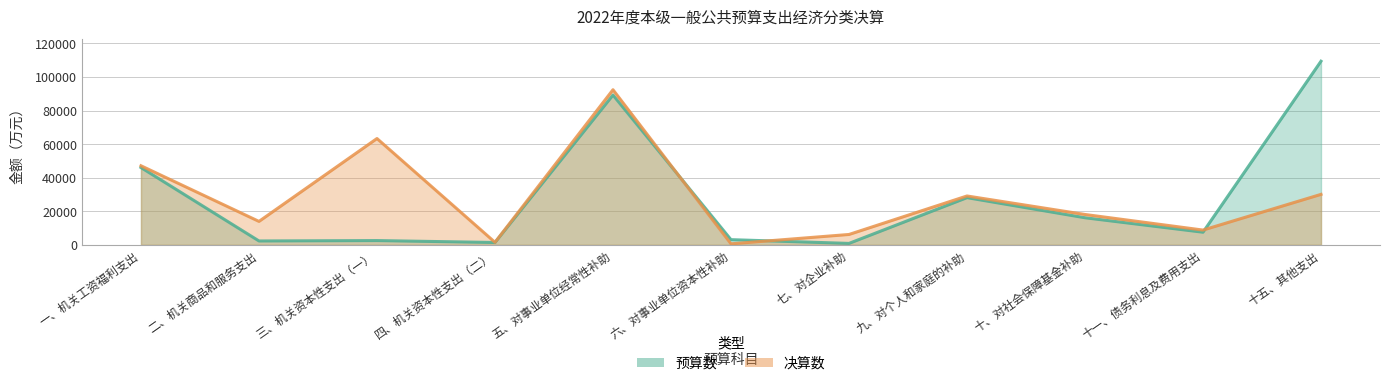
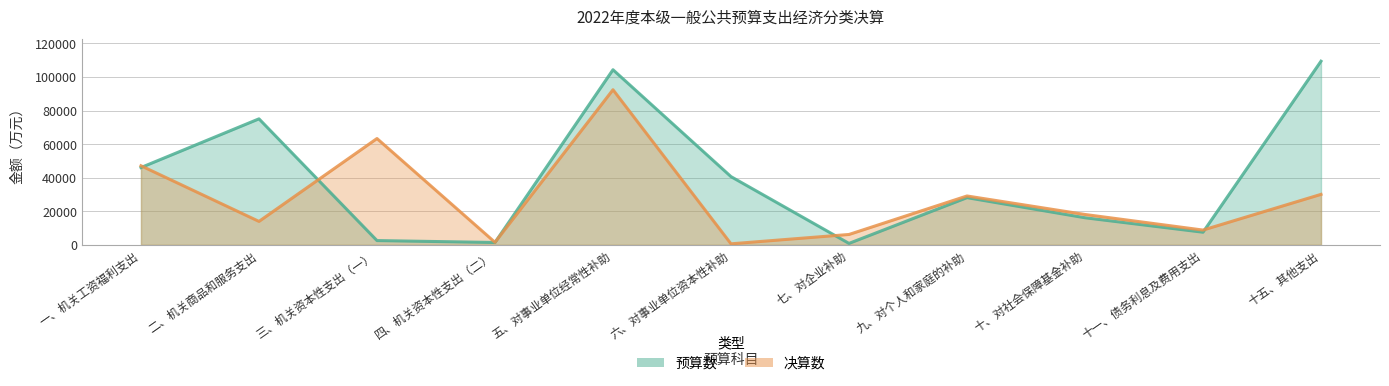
预算数, 二、机关商品和服务支出: 2000 -> 75000
预算数, 五、对事业单位经常性补助: 89000 -> 104000
预算数, 六、对事业单位资本性补助: 3000 -> 41000
